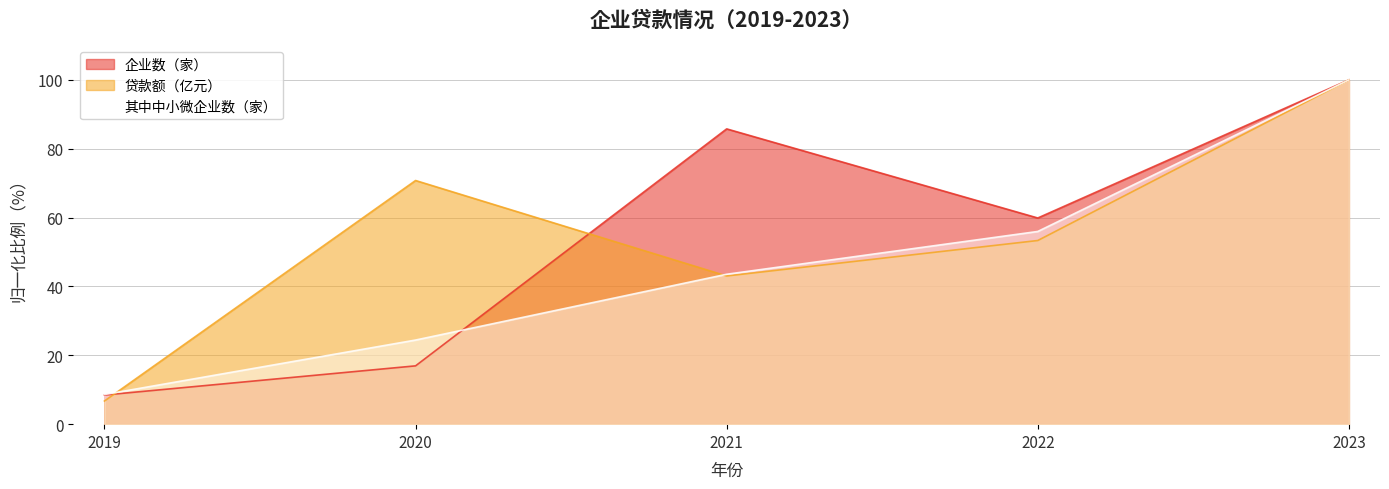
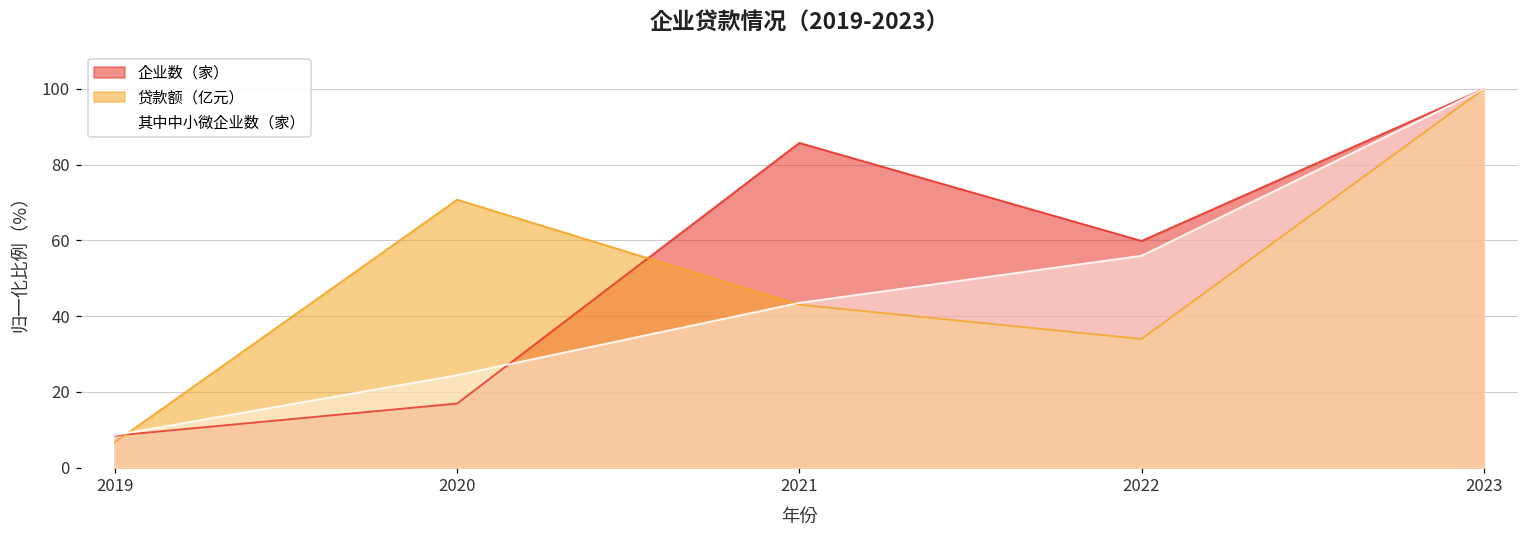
贷款额（亿元）, 2022: 53 -> 34
